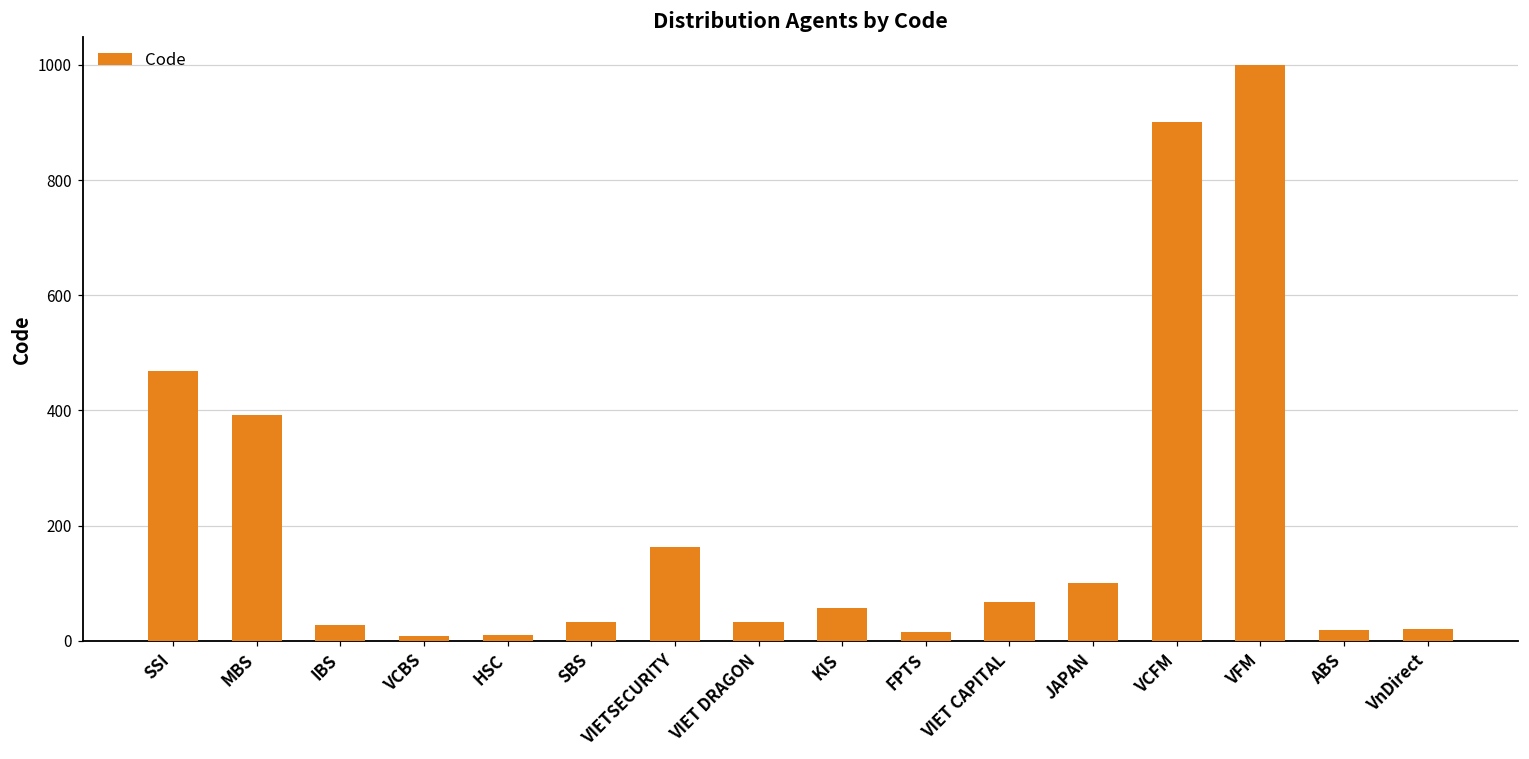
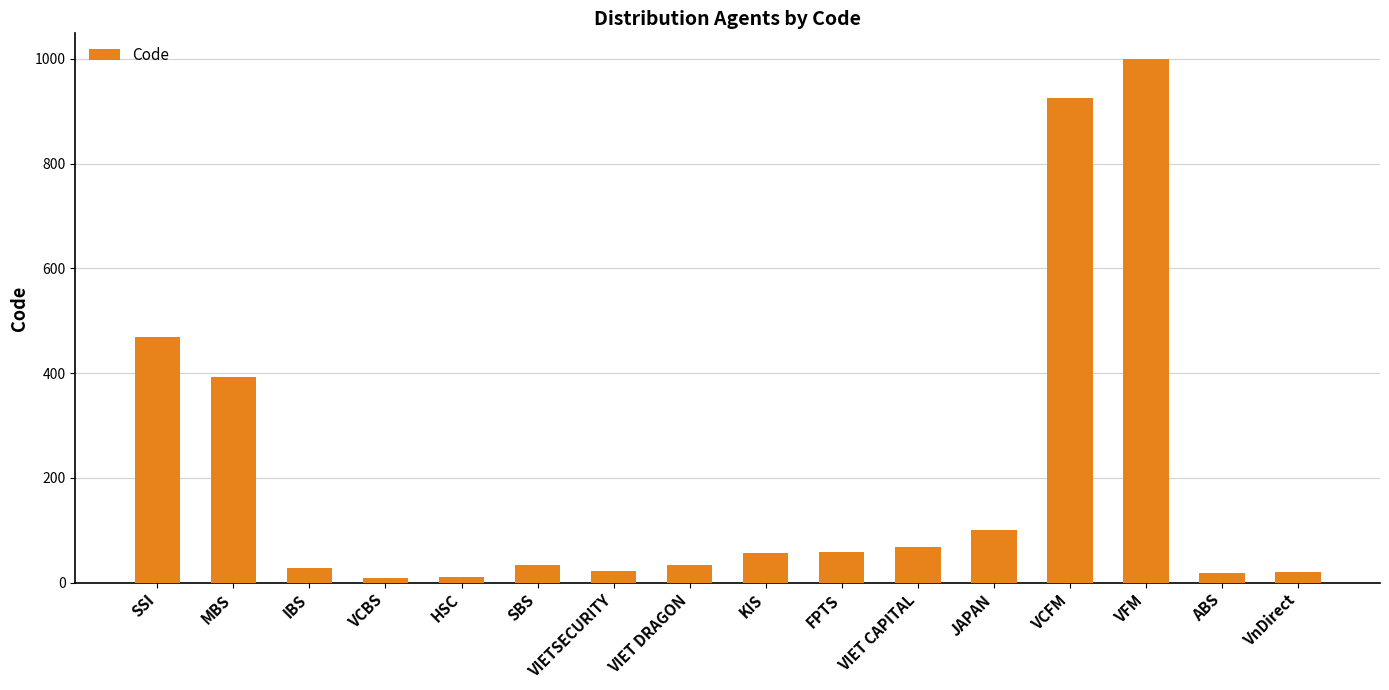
VIETSECURITY: 160 -> 20
FPTS: 20 -> 60
VCFM: 900 -> 930
